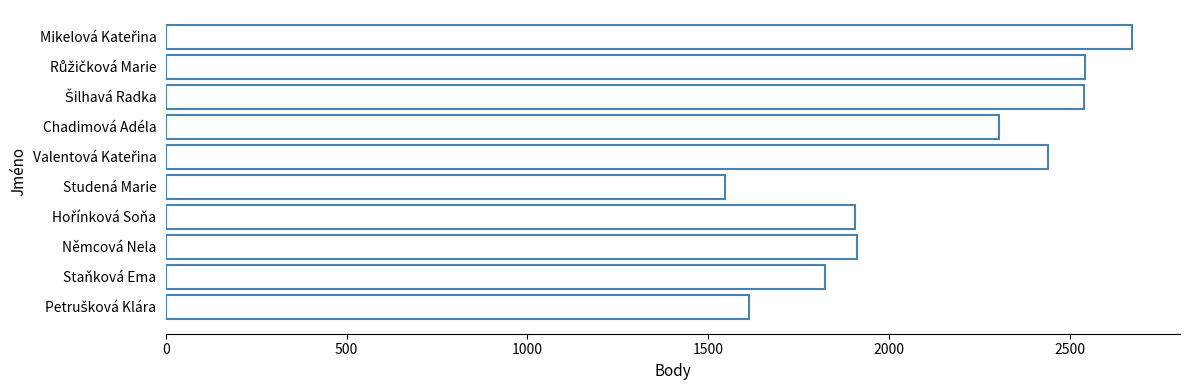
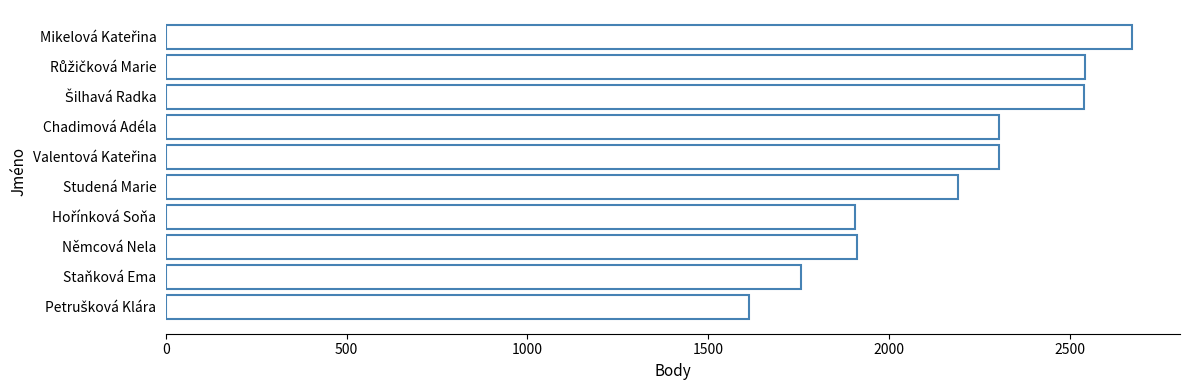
Valentová Kateřina: 2440 -> 2300
Studená Marie: 1550 -> 2190
Staňková Ema: 1820 -> 1760
